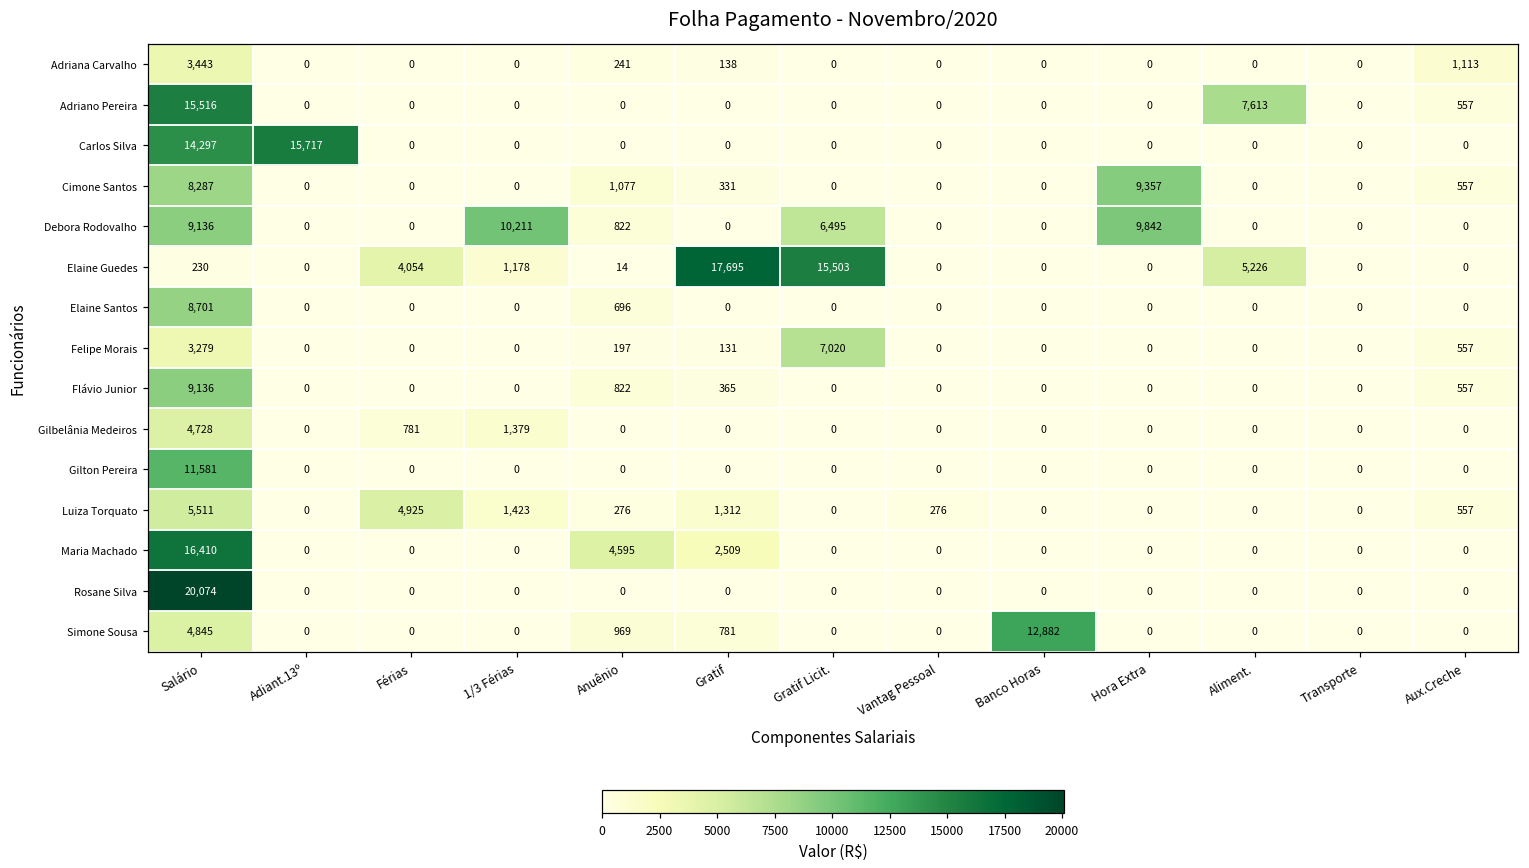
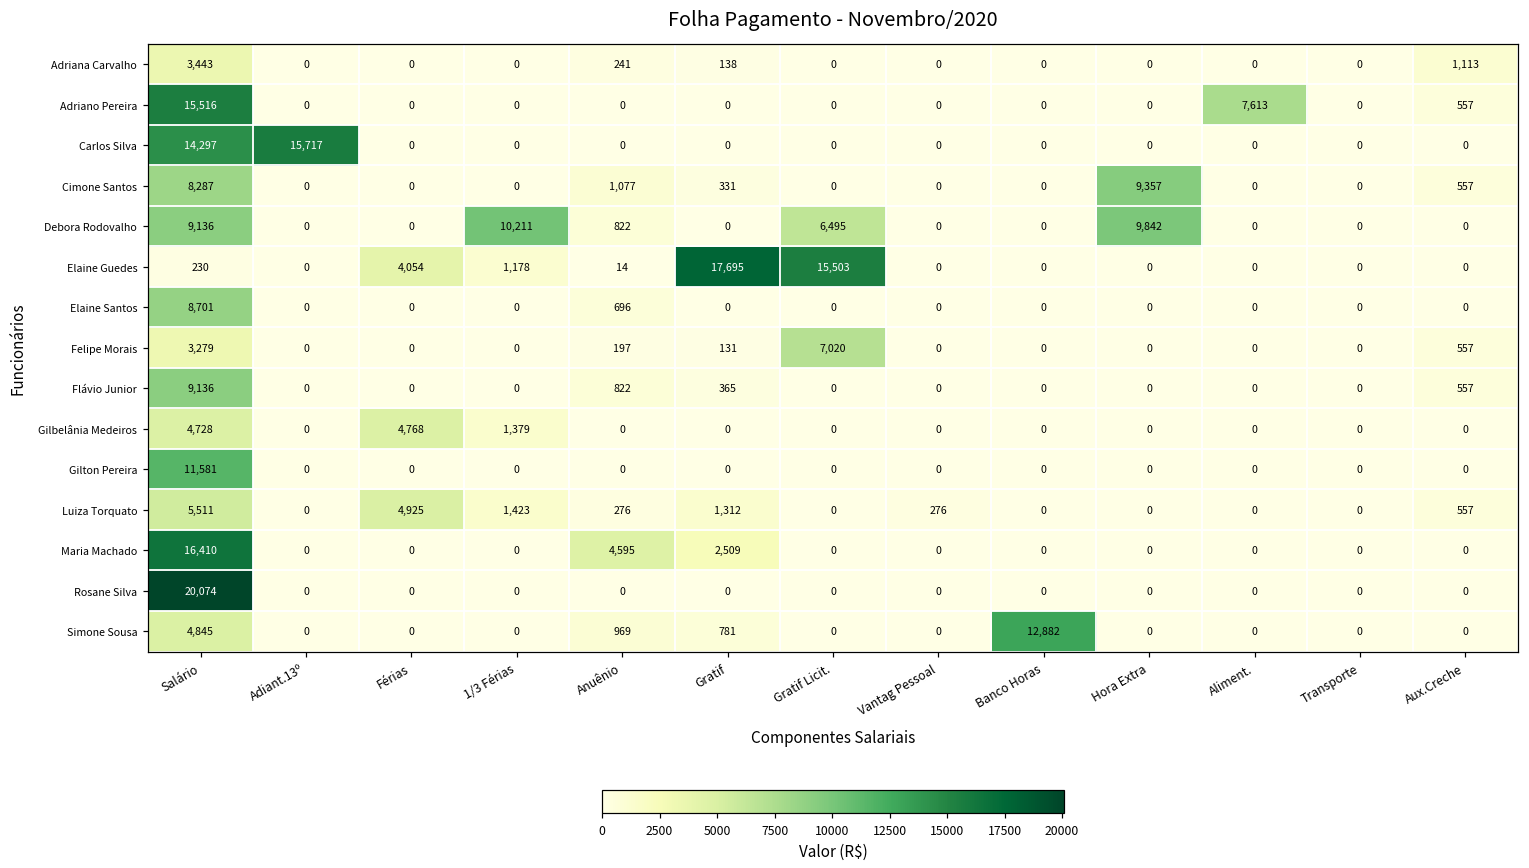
Elaine Guedes, Aliment.: 5,226 -> 0
Gilbelânia Medeiros, Férias: 781 -> 4,768
